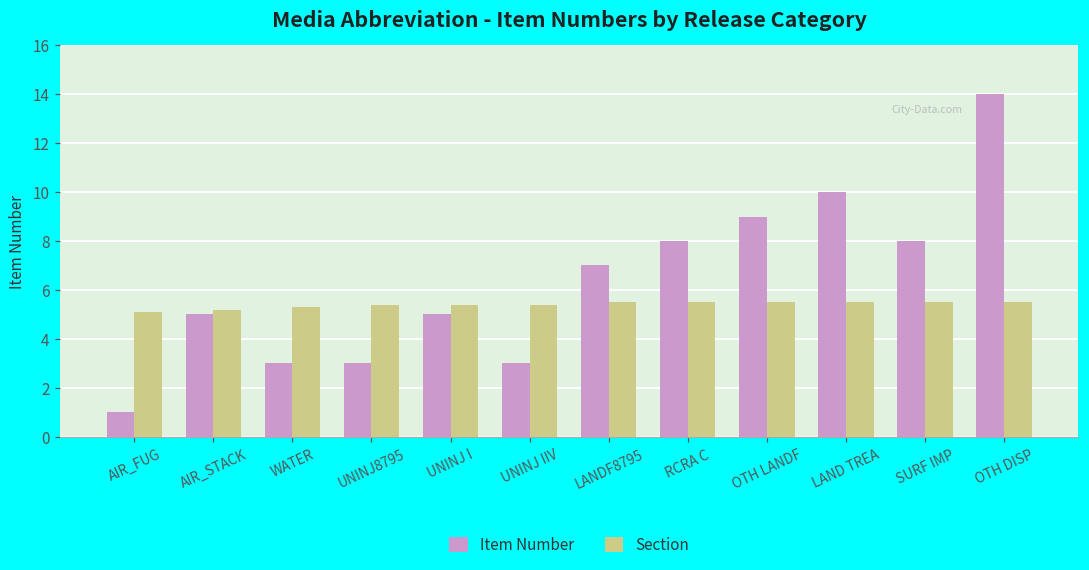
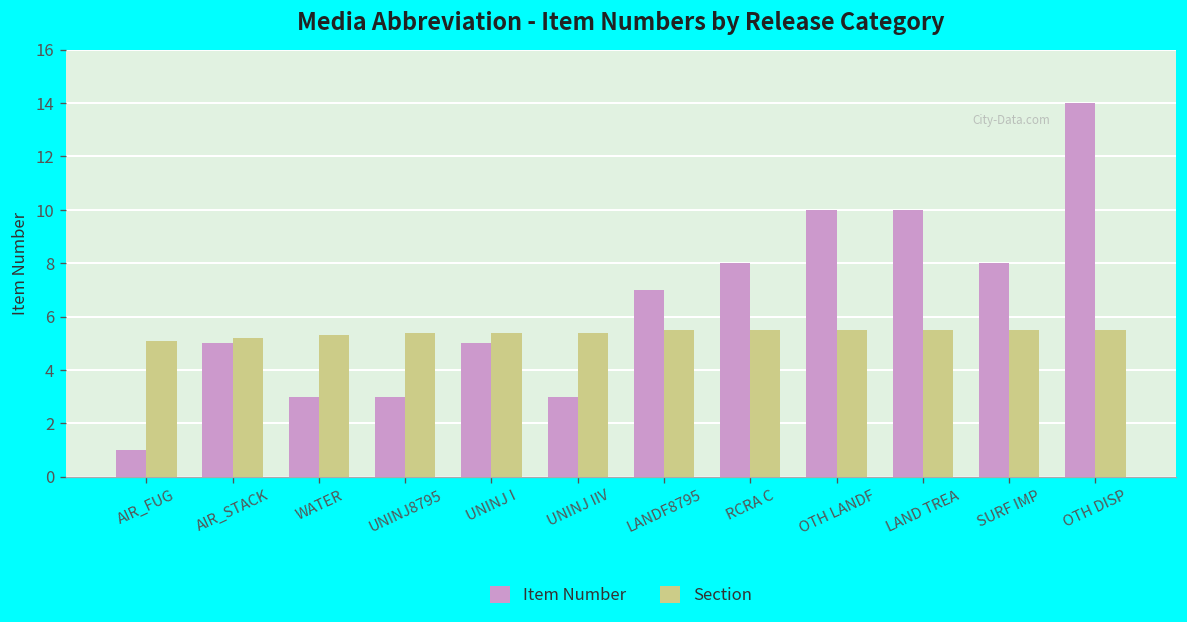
Item Number, OTH LANDF: 9 -> 10
